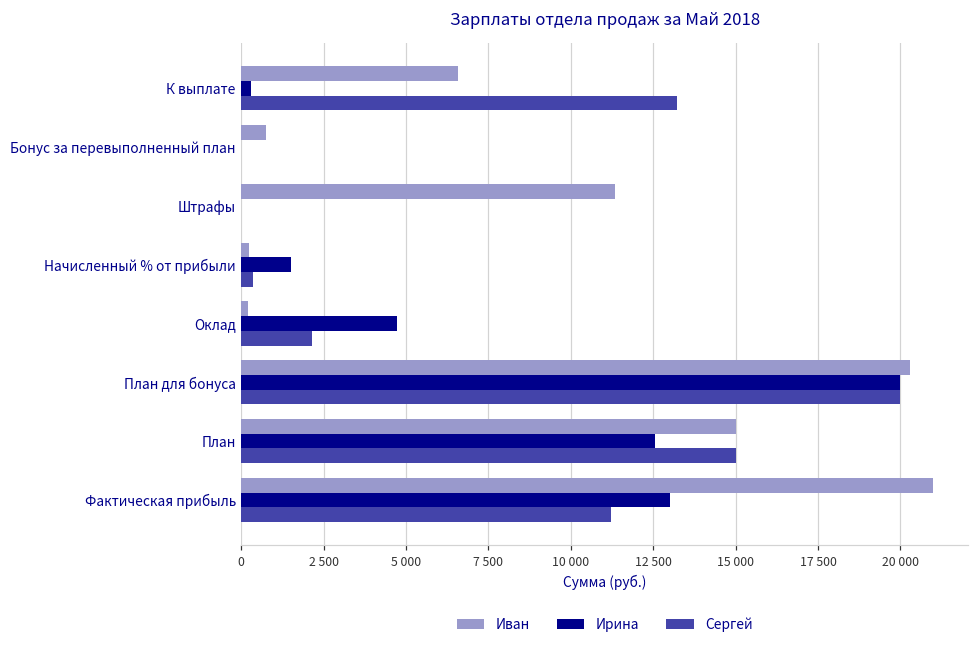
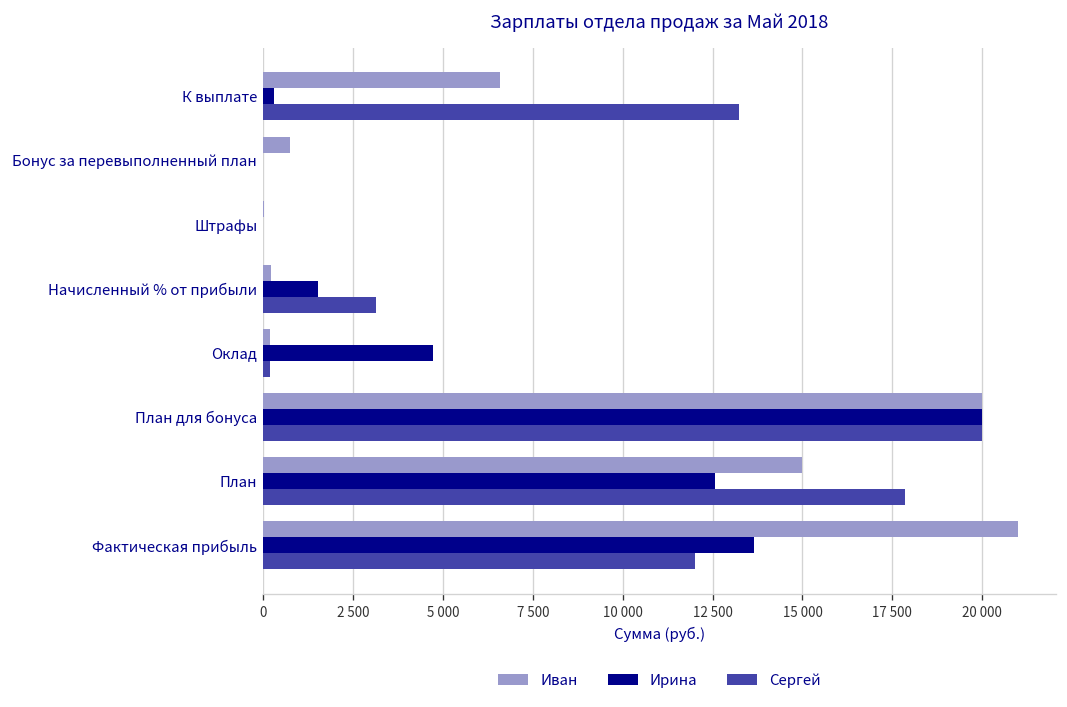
Иван, Штрафы: 11300 -> 0
Сергей, Начисленный % от прибыли: 400 -> 3100
Сергей, Оклад: 2200 -> 200
Иван, План для бонуса: 20300 -> 20000
Сергей, План: 15000 -> 17900
Ирина, Фактическая прибыль: 13000 -> 13600
Сергей, Фактическая прибыль: 11200 -> 12000
